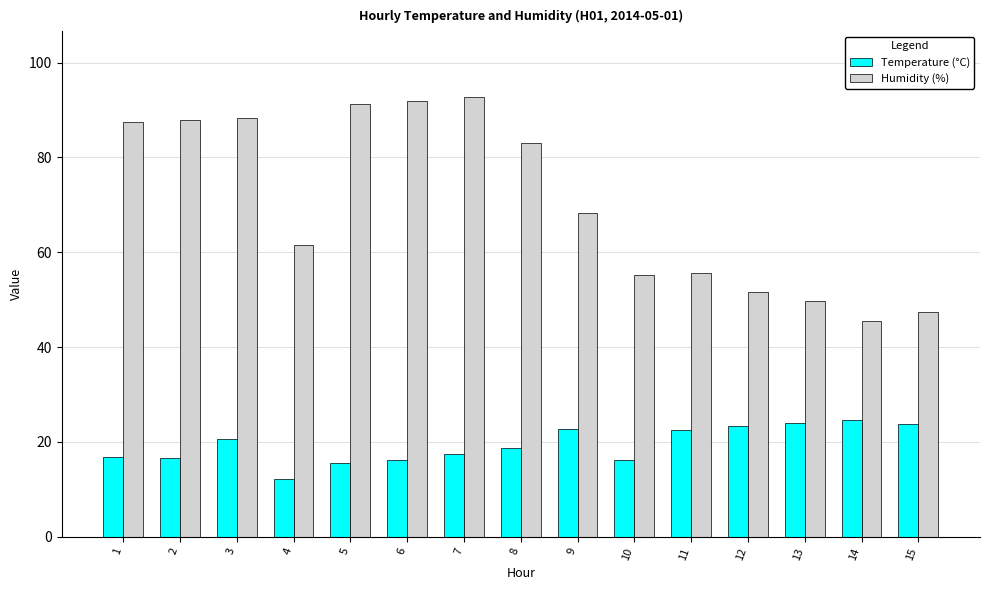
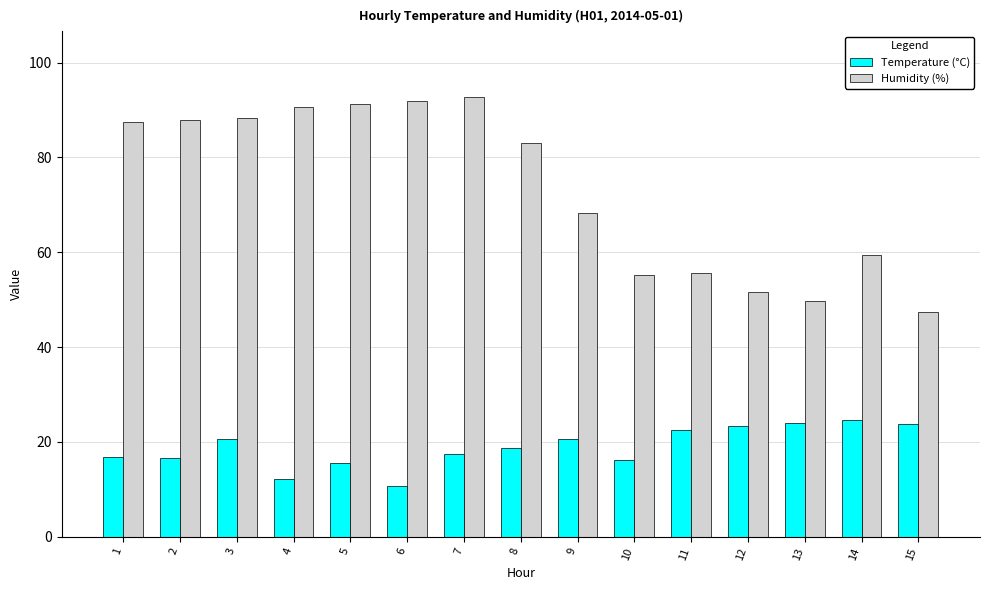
Humidity (%), 4: 62 -> 91
Temperature (°C), 6: 16 -> 11
Temperature (°C), 9: 23 -> 21
Humidity (%), 14: 46 -> 60
